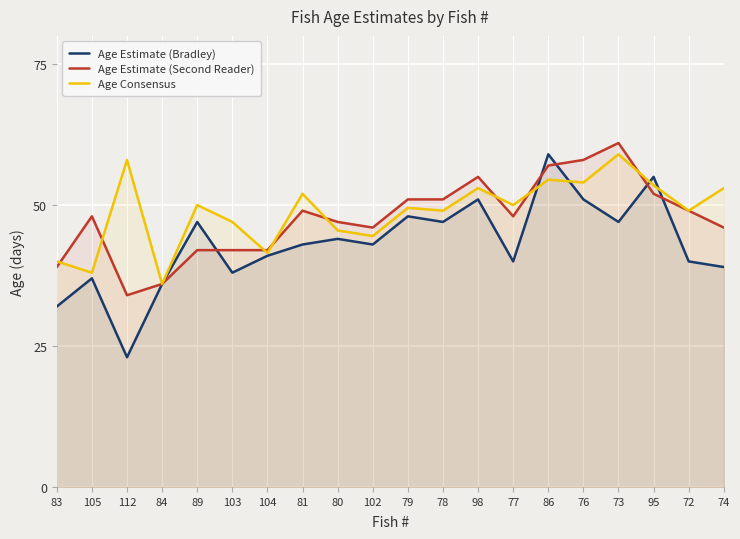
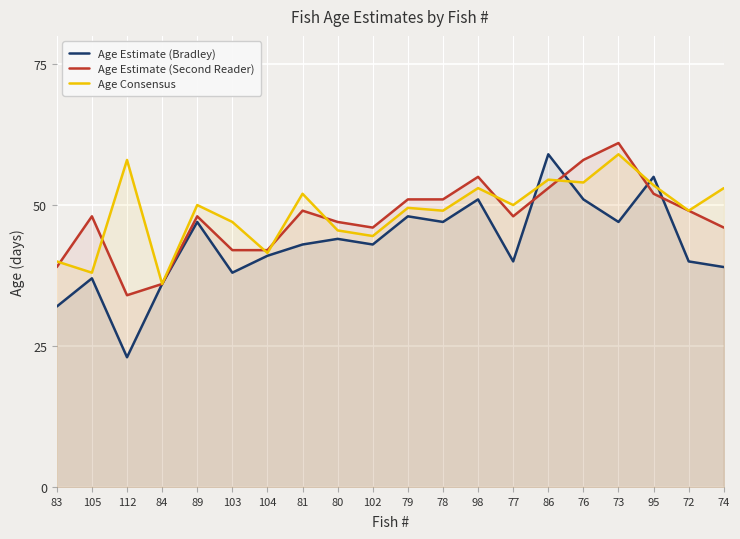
Age Estimate (Second Reader), 89: 42 -> 48
Age Estimate (Second Reader), 86: 57 -> 53
